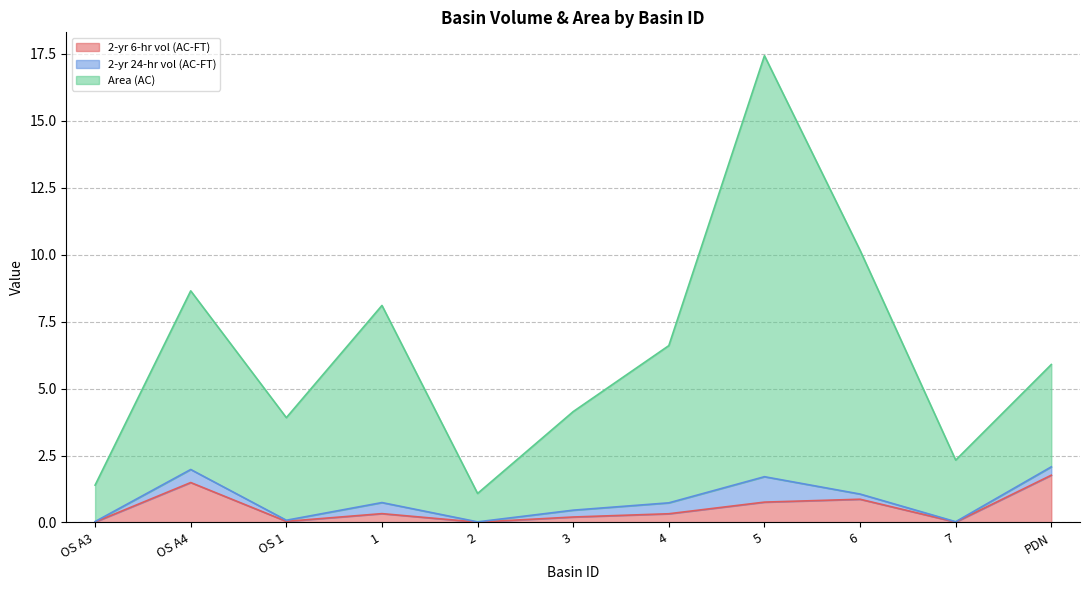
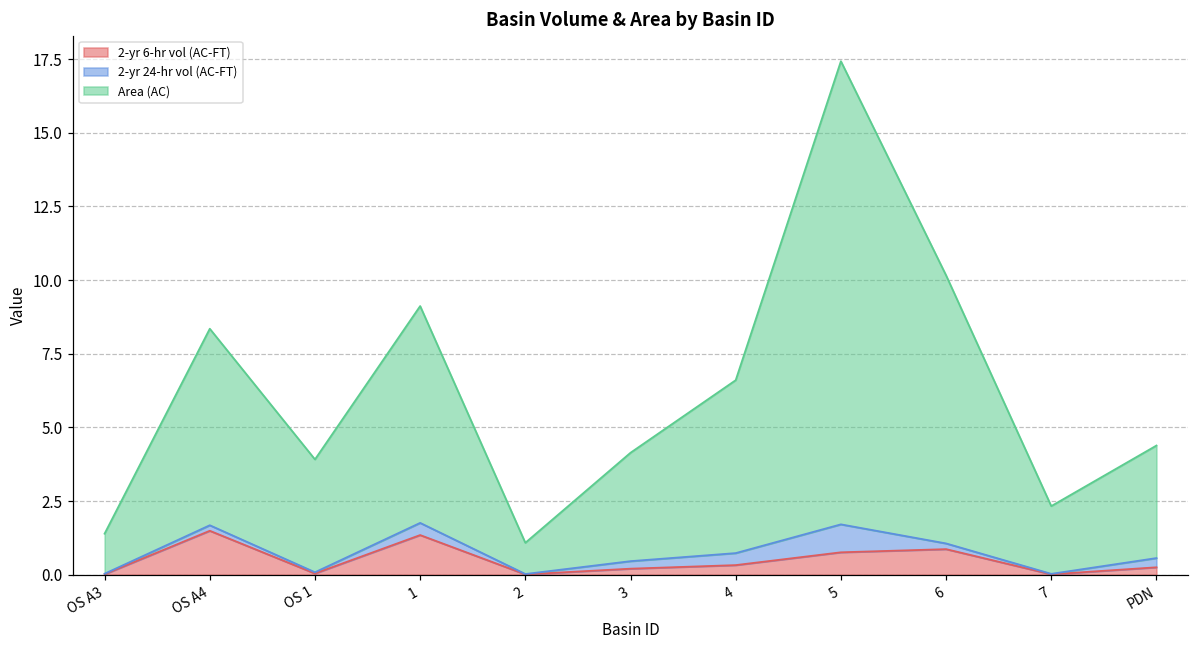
2-yr 24-hr vol (AC-FT), OS A4: 0.5 -> 0.2
2-yr 6-hr vol (AC-FT), 1: 0.3 -> 1.3
2-yr 6-hr vol (AC-FT), PDN: 1.8 -> 0.3
